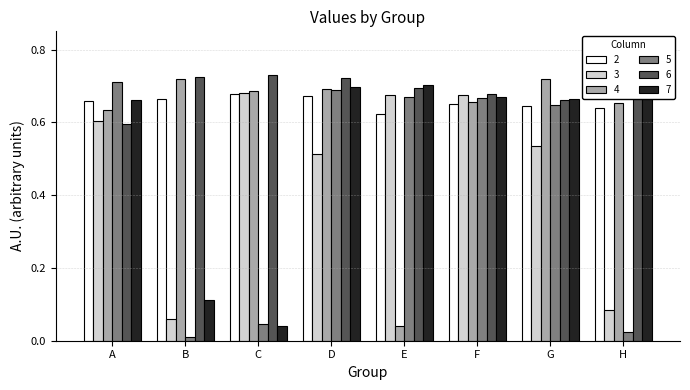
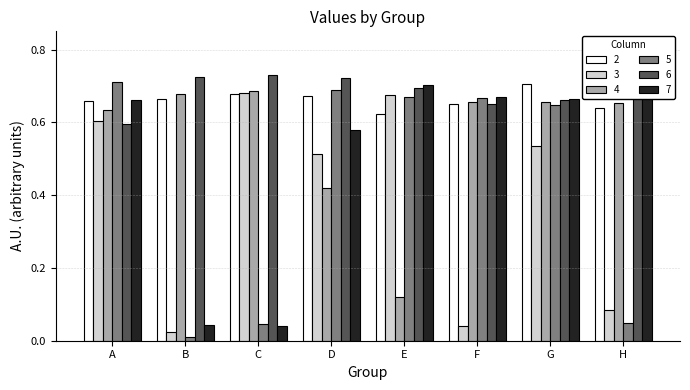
3, B: 0.06 -> 0.02
4, B: 0.72 -> 0.68
7, B: 0.11 -> 0.04
4, D: 0.69 -> 0.42
7, D: 0.70 -> 0.58
4, E: 0.04 -> 0.12
3, F: 0.68 -> 0.04
6, F: 0.68 -> 0.65
2, G: 0.65 -> 0.71
4, G: 0.72 -> 0.66
5, H: 0.02 -> 0.05
